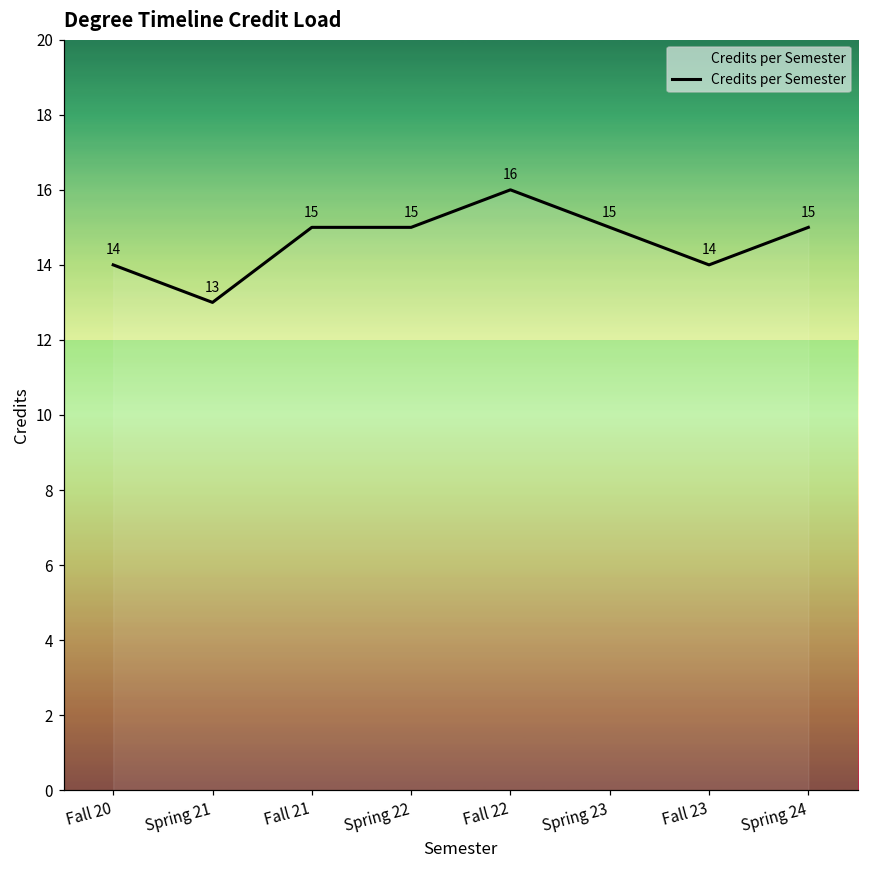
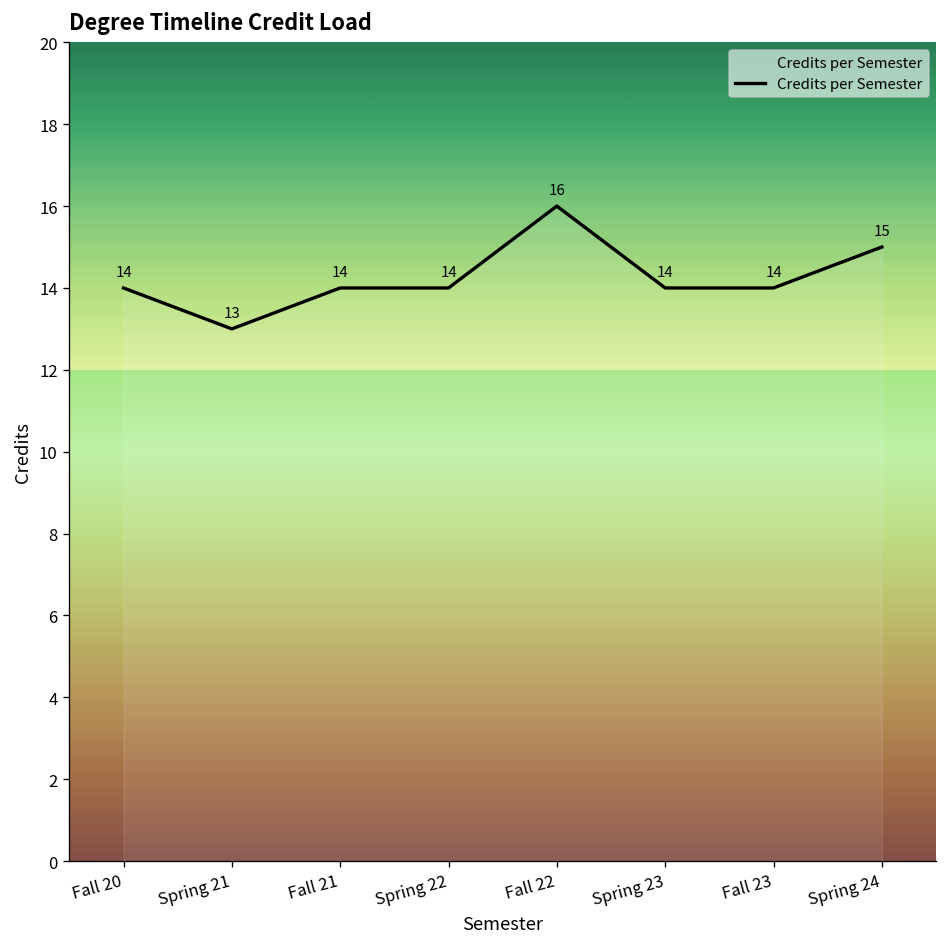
Fall 21: 15 -> 14
Spring 22: 15 -> 14
Spring 23: 15 -> 14
